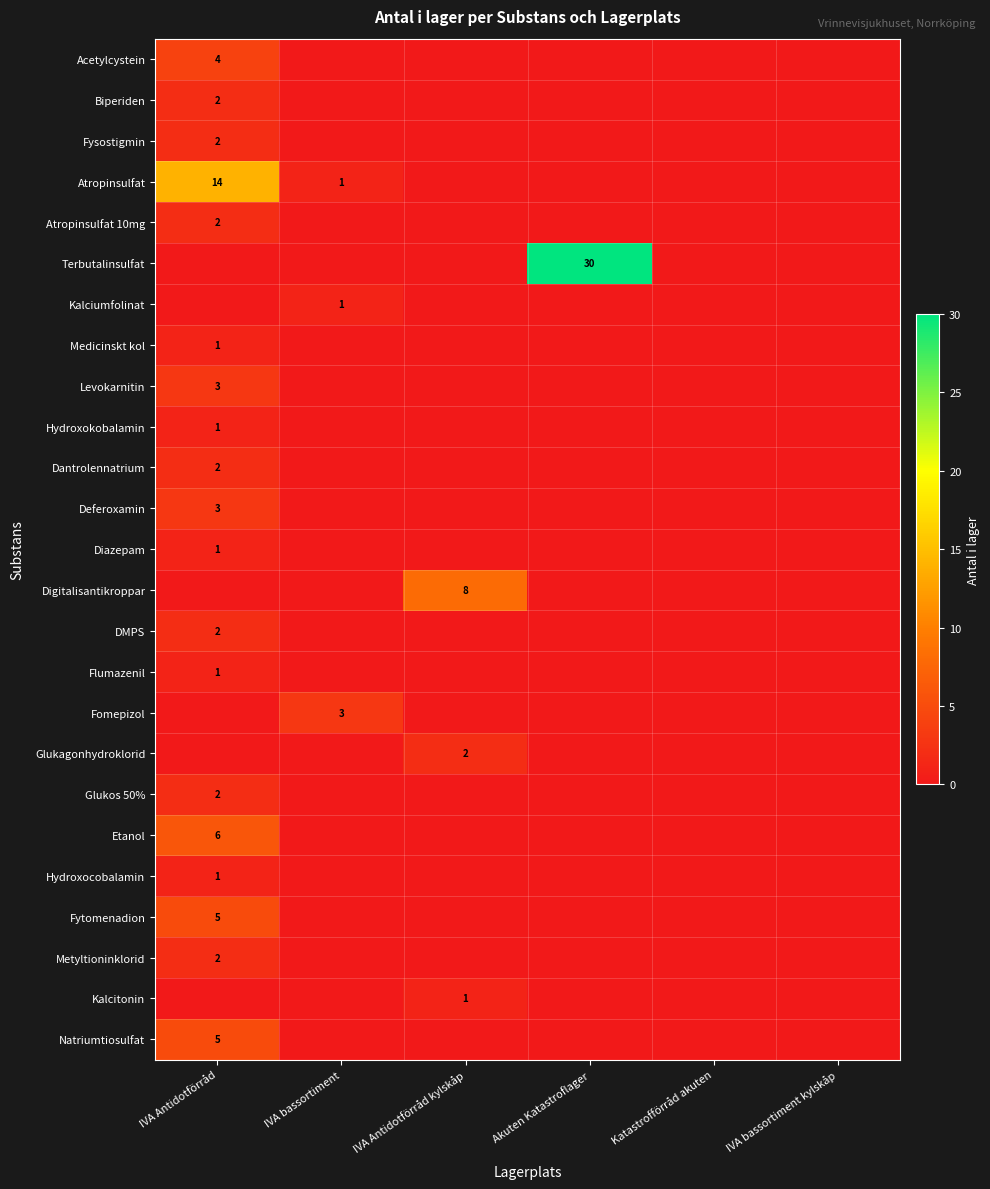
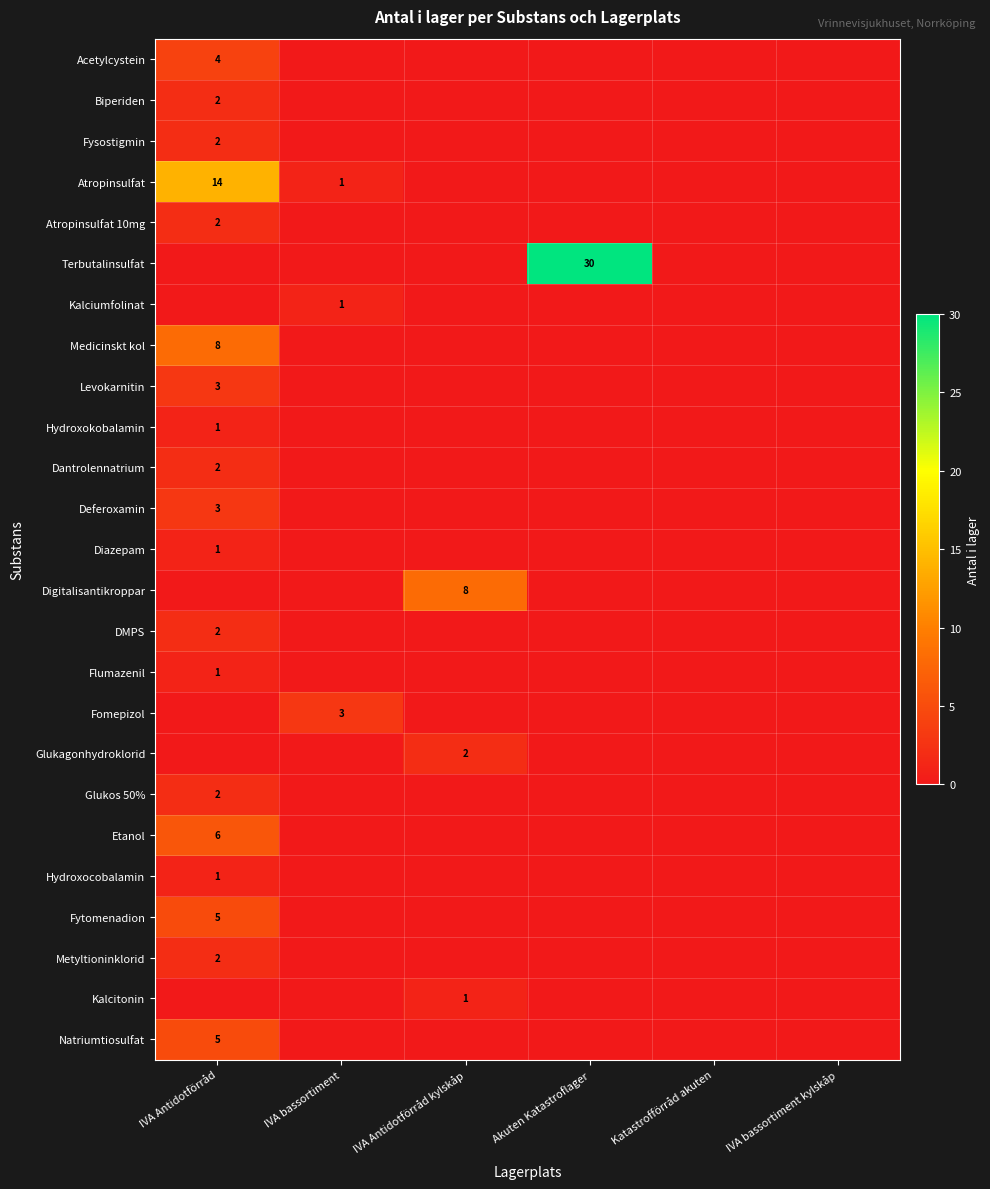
Medicinskt kol, IVA Antidotförråd: 1 -> 8
